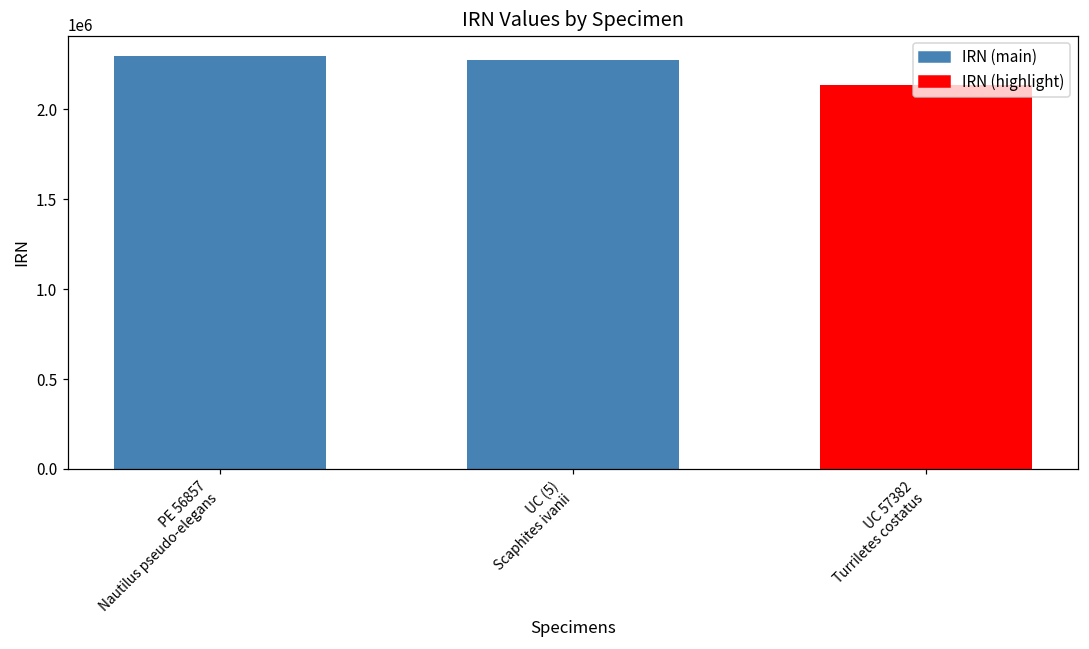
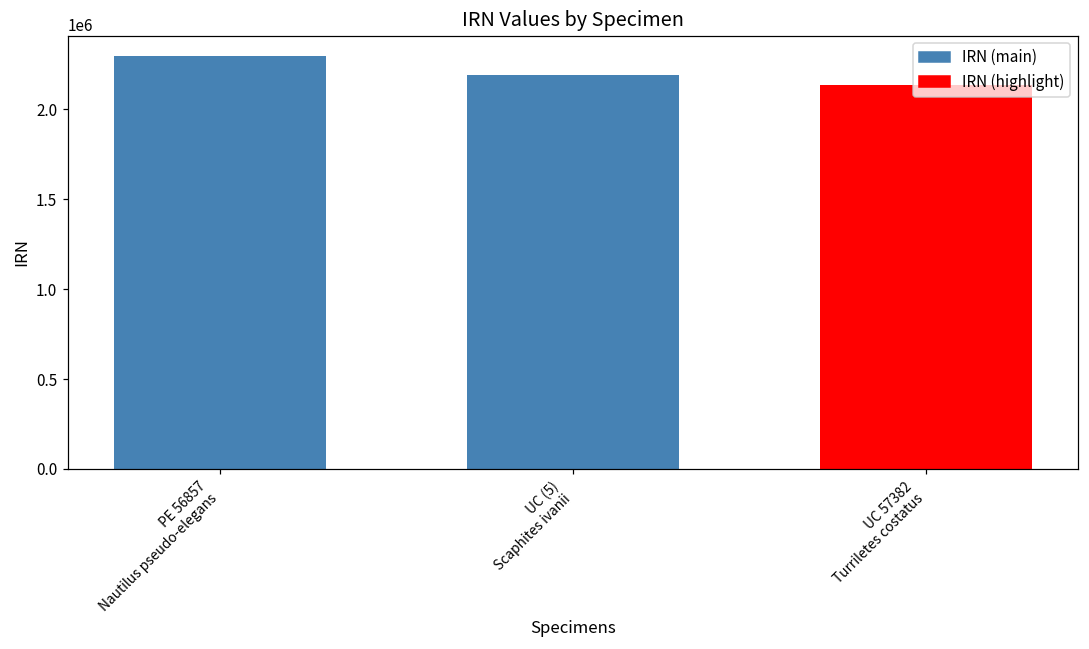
UC (5) Scaphites ivanii: 2280000 -> 2190000
